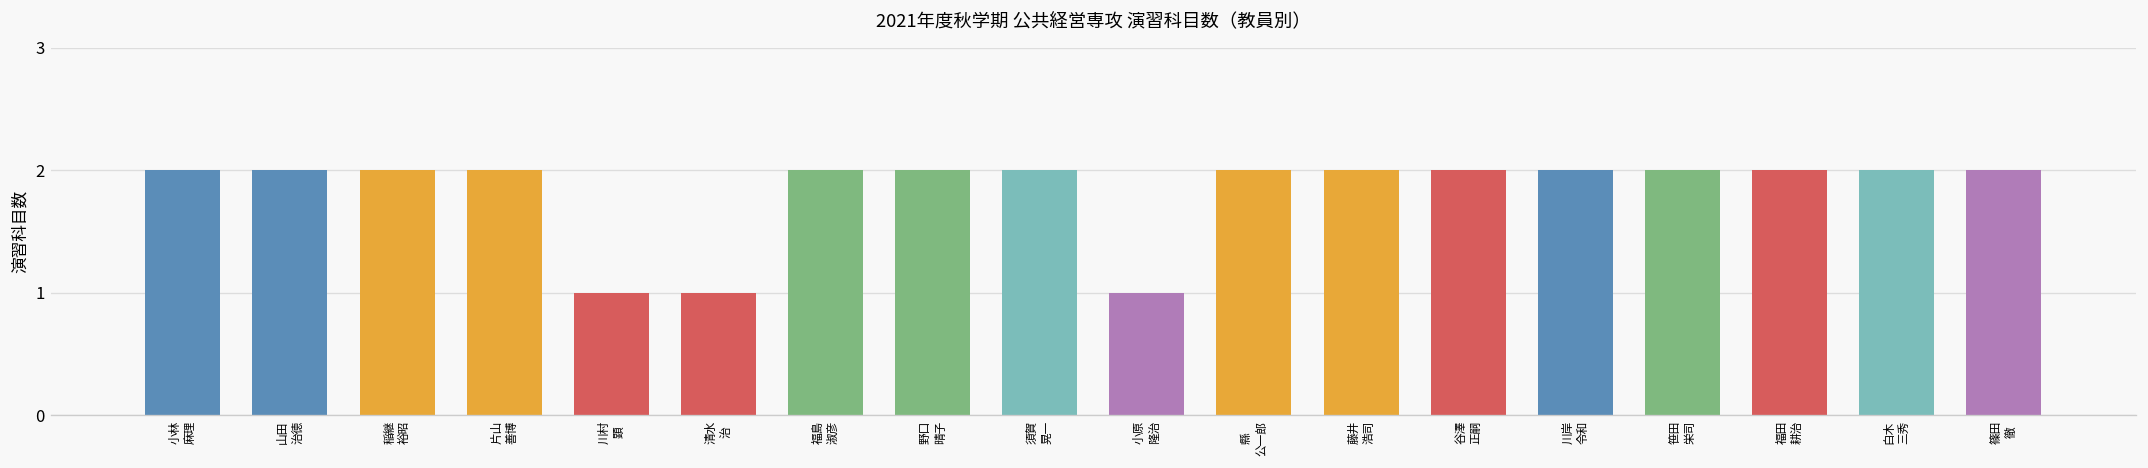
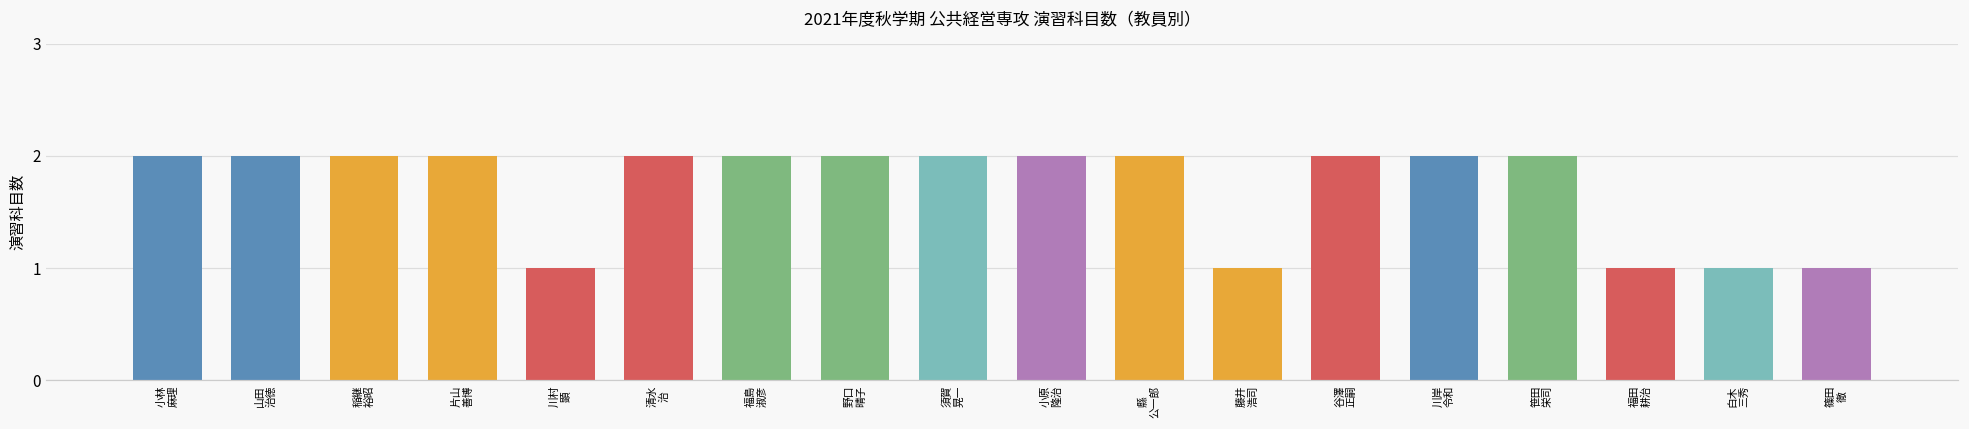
清水 治: 1 -> 2
小原 隆治: 1 -> 2
藤井 浩司: 2 -> 1
福田 耕治: 2 -> 1
白木 三秀: 2 -> 1
篠田 徹: 2 -> 1
